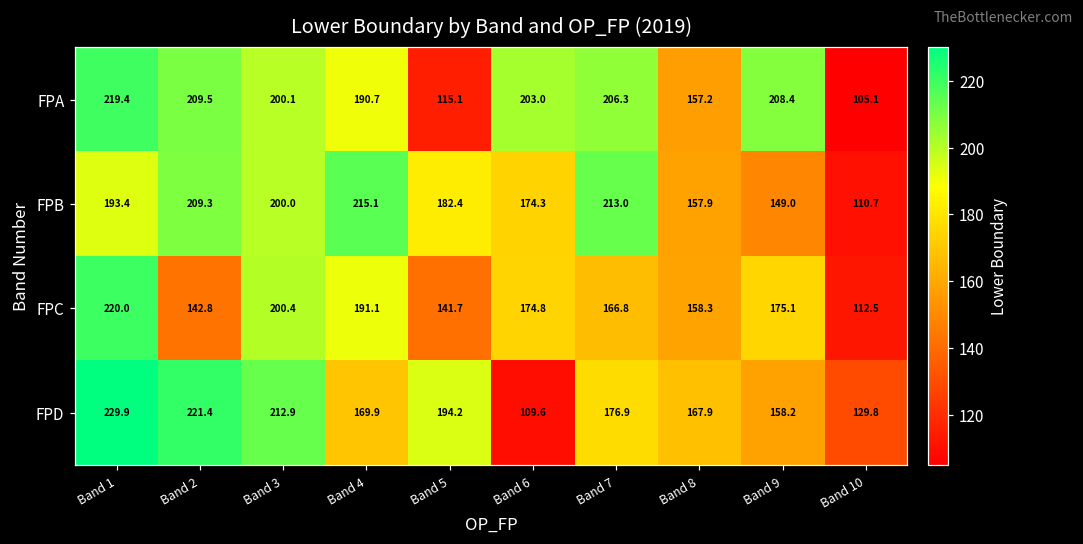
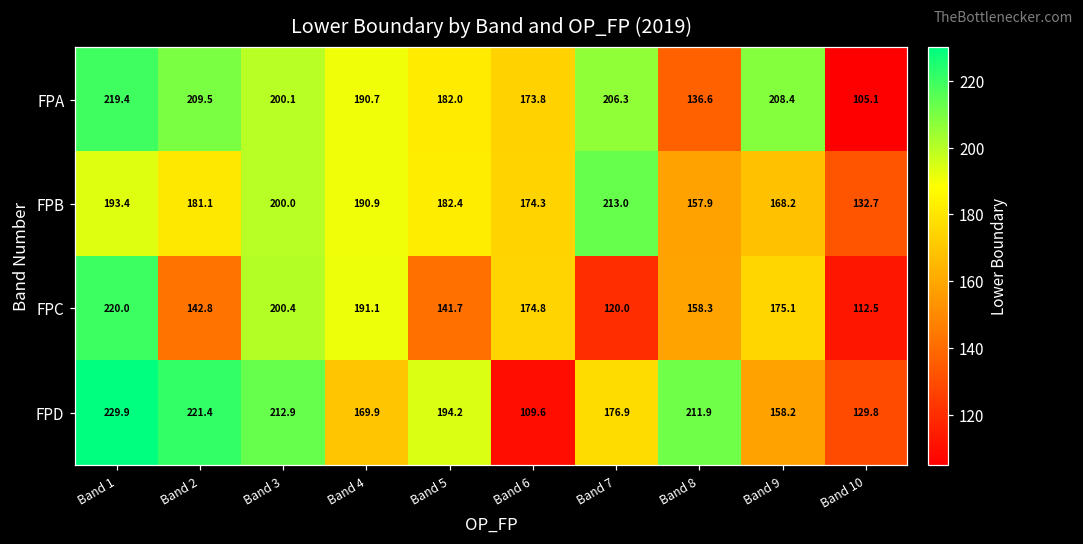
FPA, Band 5: 115.1 -> 182.0
FPA, Band 6: 203.0 -> 173.8
FPA, Band 8: 157.2 -> 136.6
FPB, Band 2: 209.3 -> 181.1
FPB, Band 4: 215.1 -> 190.9
FPB, Band 9: 149.0 -> 168.2
FPB, Band 10: 110.7 -> 132.7
FPC, Band 7: 166.8 -> 120.0
FPD, Band 8: 167.9 -> 211.9
